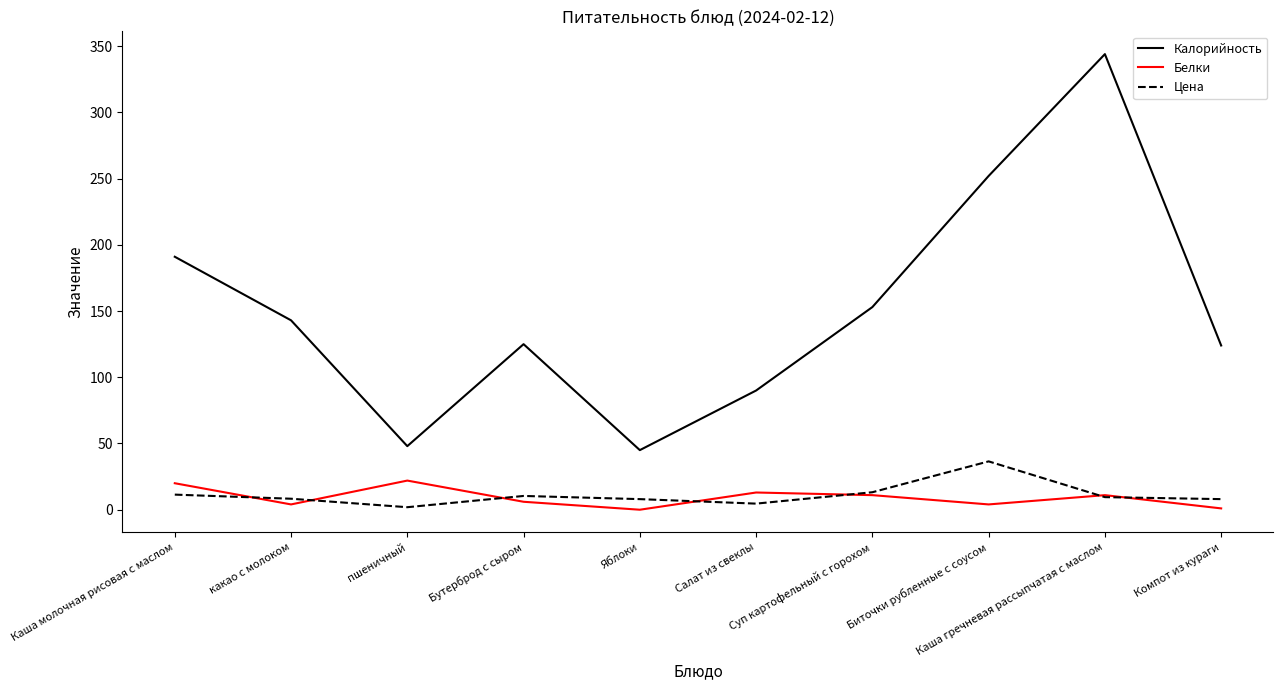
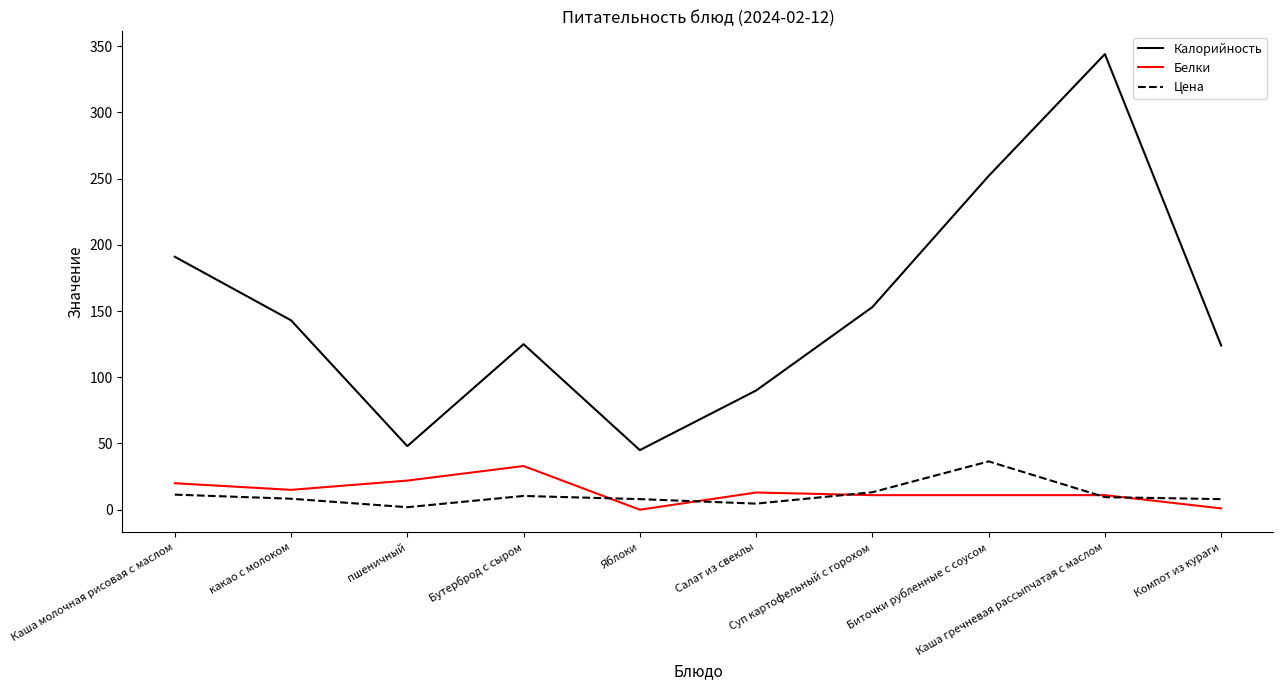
Белки, какао с молоком: 4 -> 15
Белки, Бутерброд с сыром: 6 -> 33
Белки, Биточки рубленные с соусом: 4 -> 11
